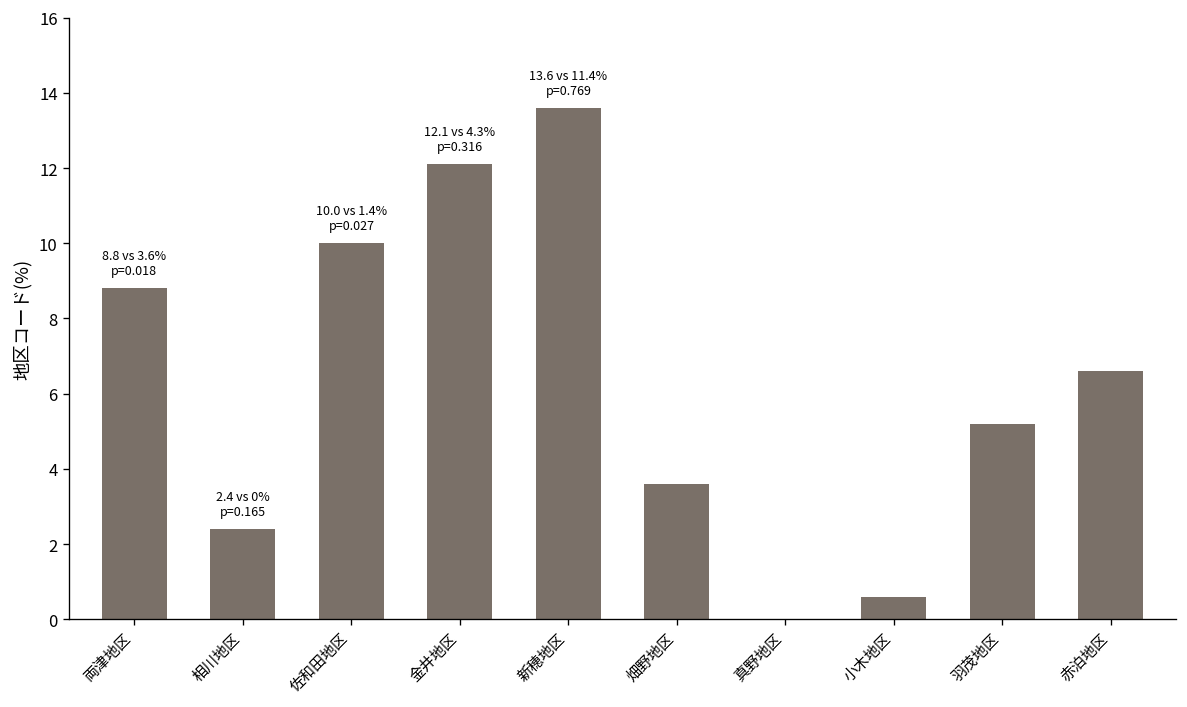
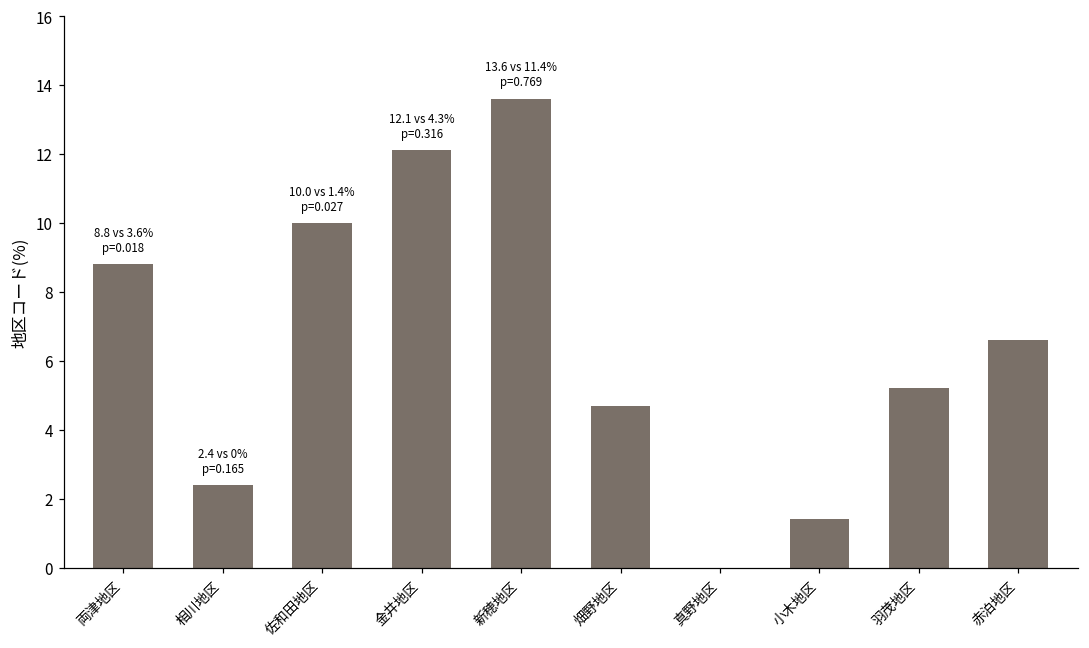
畑野地区: 3.6 -> 4.7
小木地区: 0.6 -> 1.4
